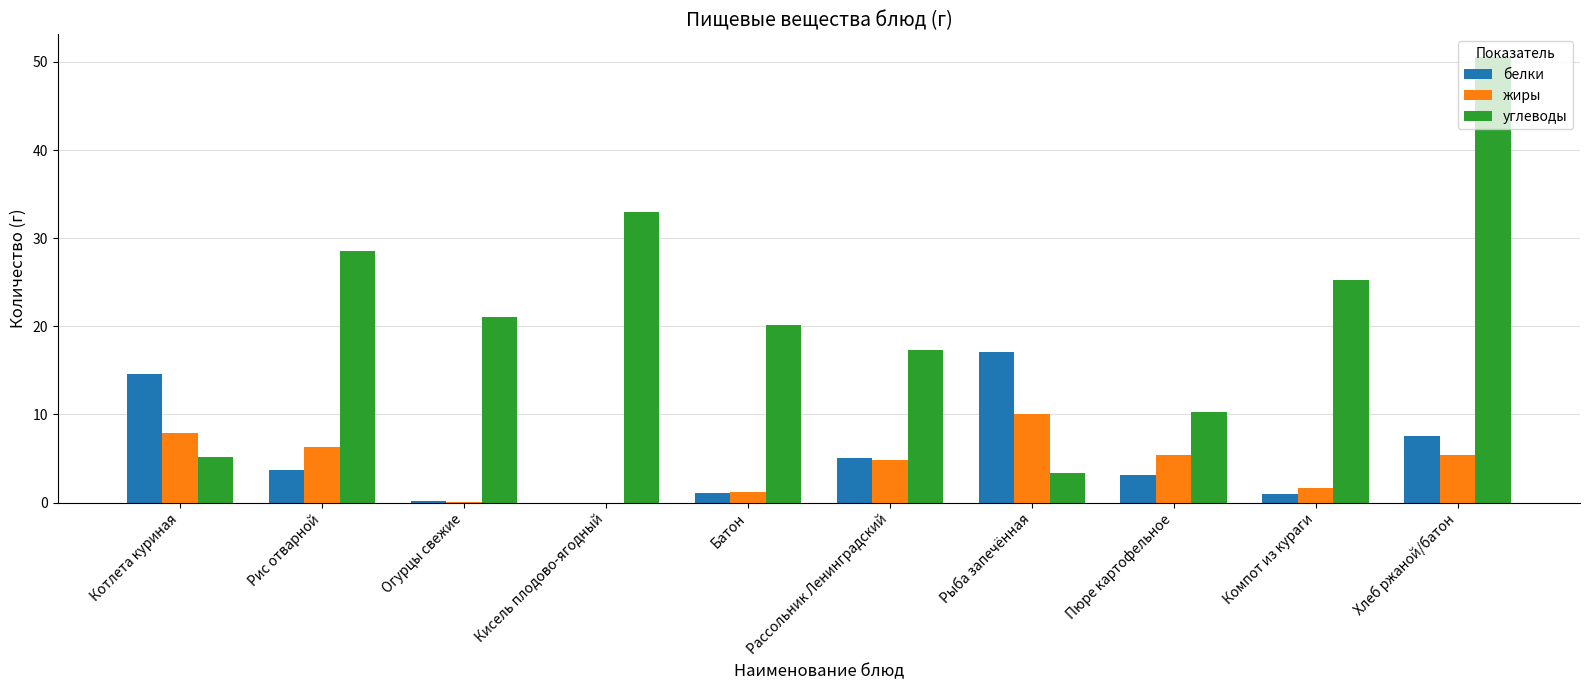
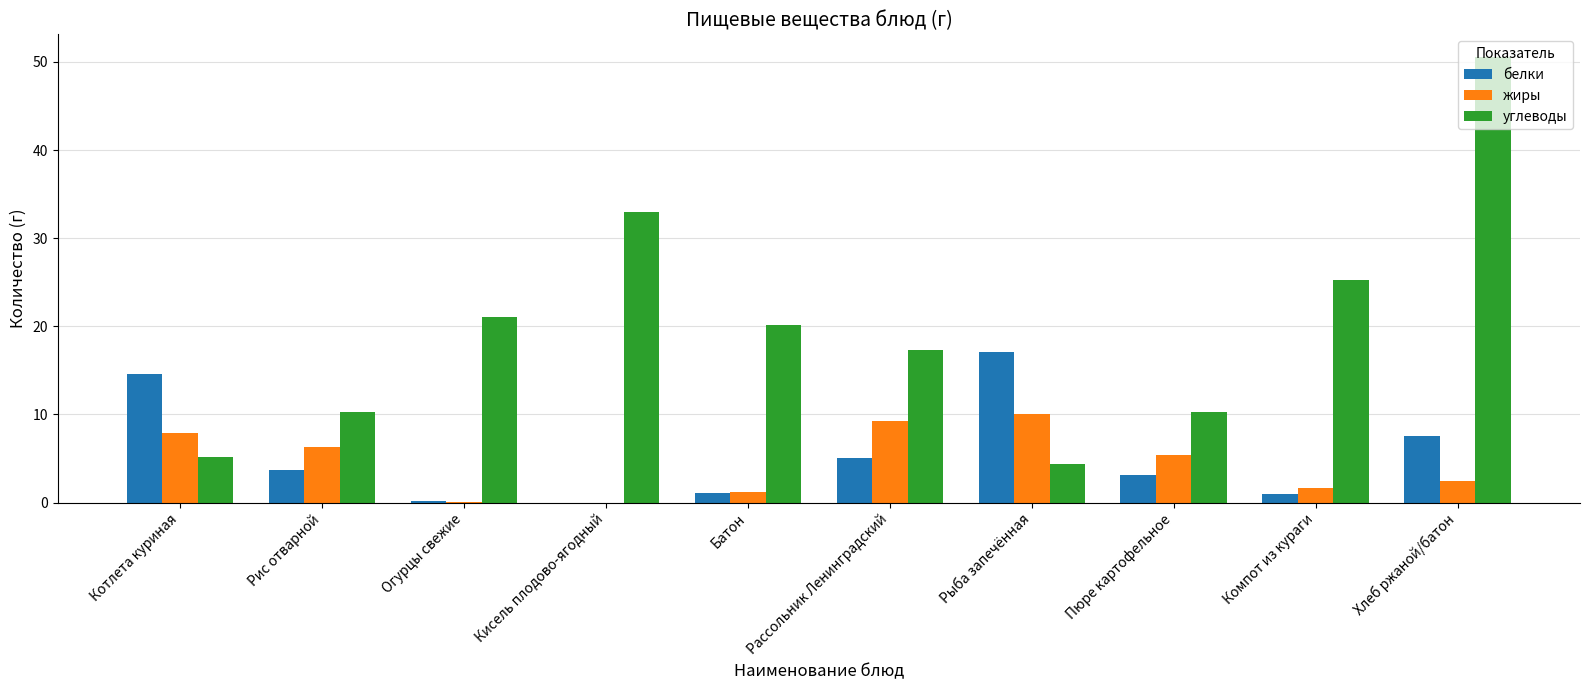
углеводы, Рис отварной: 29 -> 10
жиры, Рассольник Ленинградский: 5 -> 9
углеводы, Рыба запечённая: 3 -> 4
жиры, Хлеб ржаной/батон: 5 -> 2
